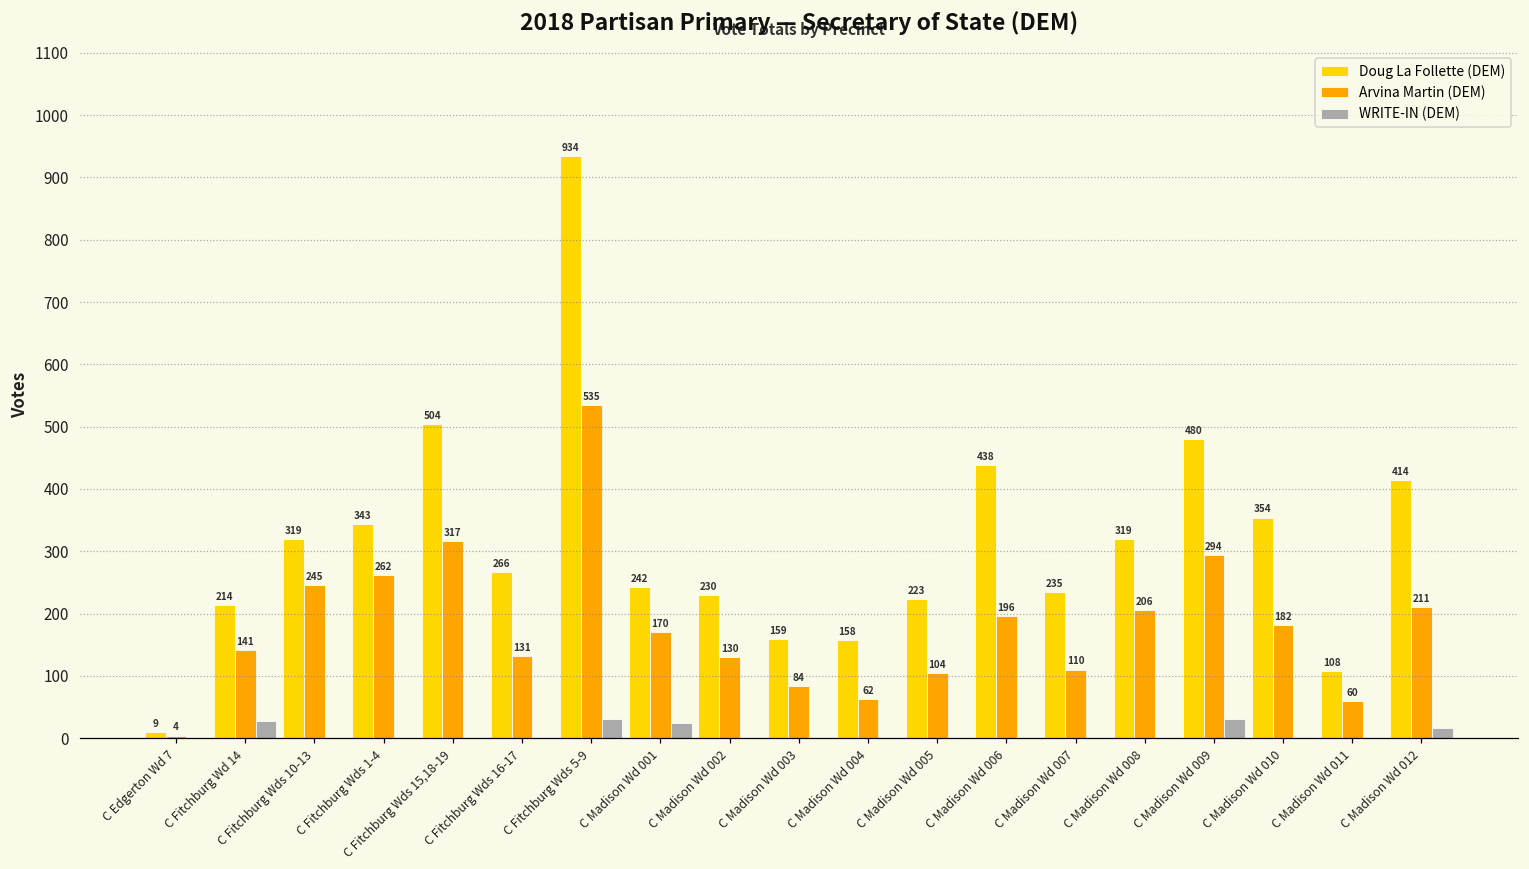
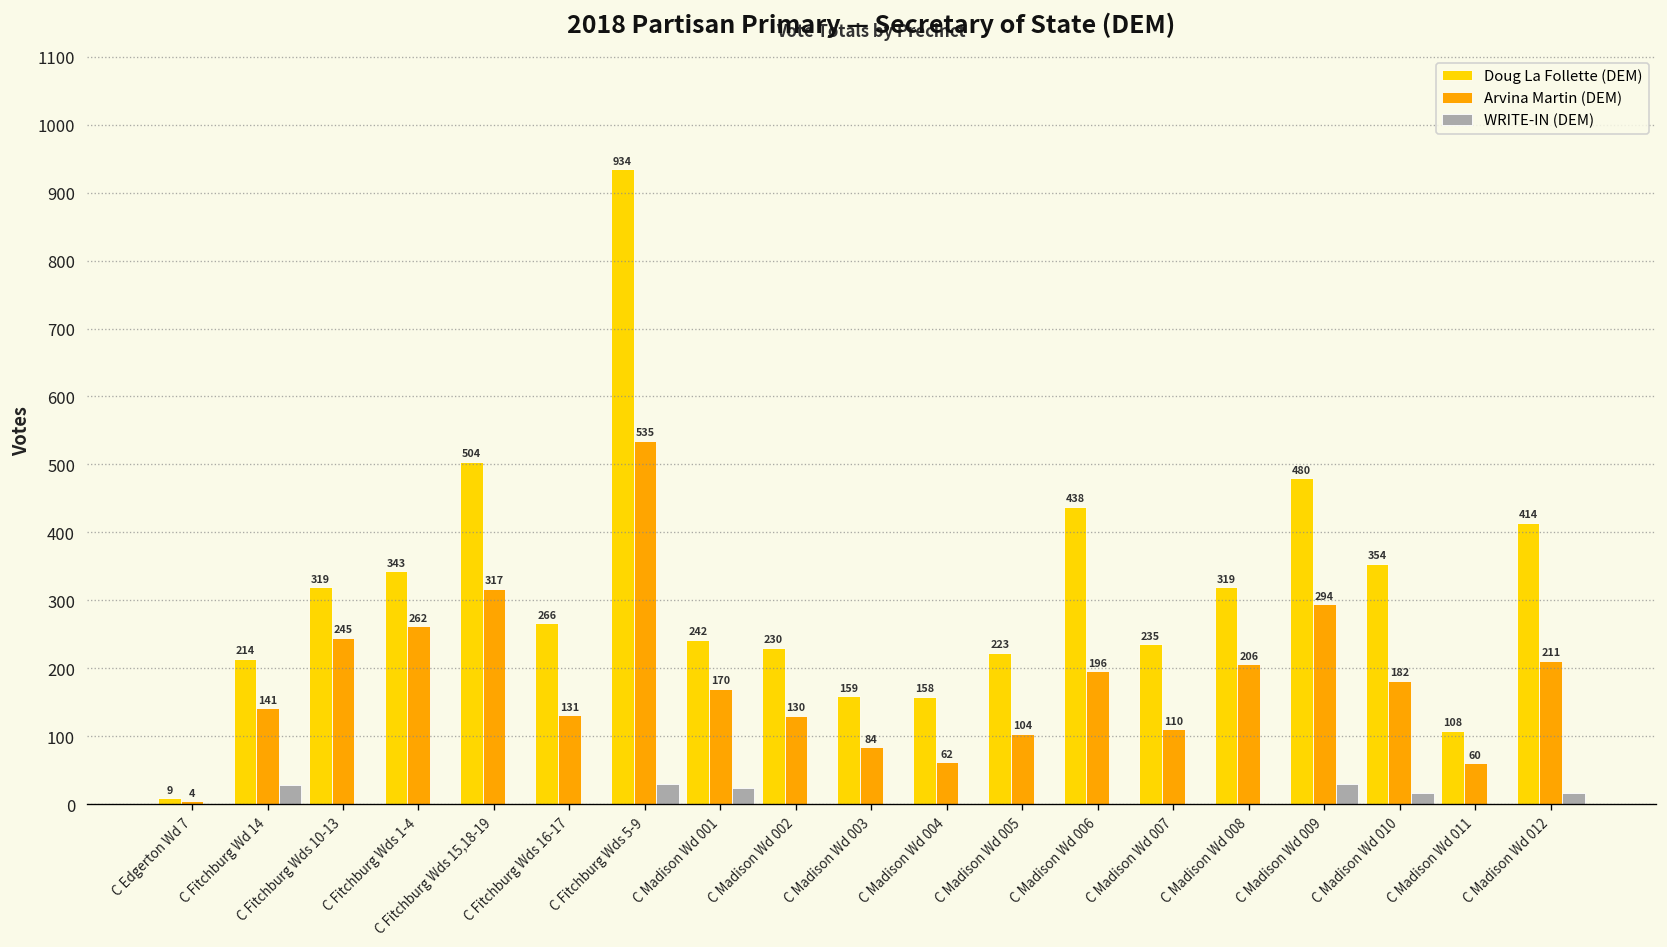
WRITE-IN (DEM), C Madison Wd 010: 0 -> 20
